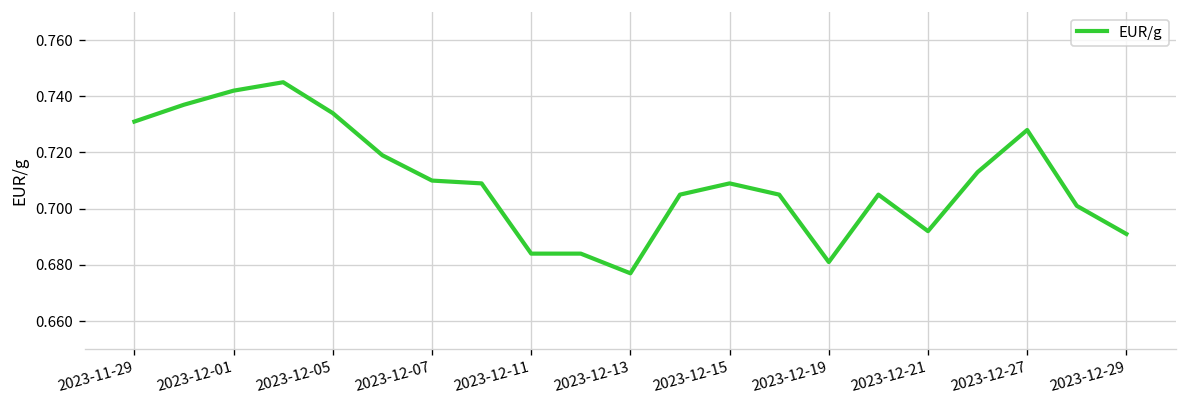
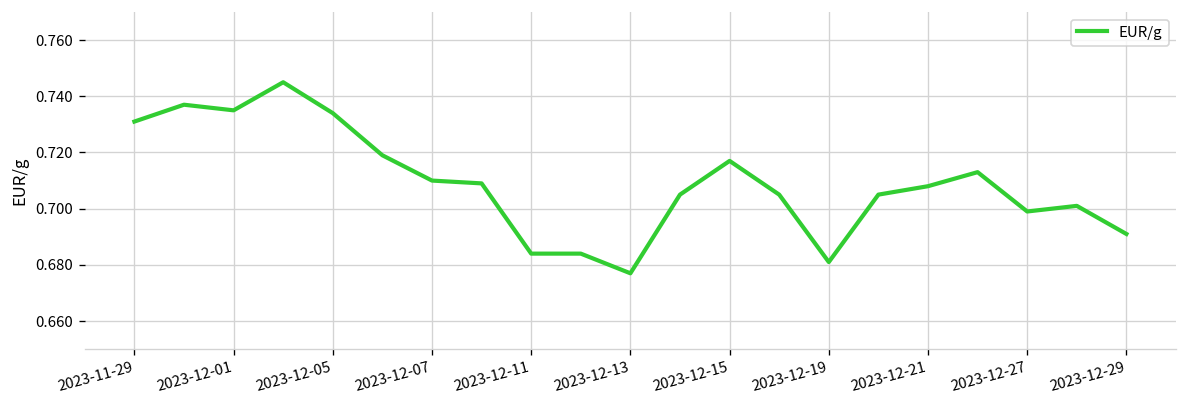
2023-12-01: 0.742 -> 0.735
2023-12-15: 0.709 -> 0.717
2023-12-21: 0.692 -> 0.708
2023-12-27: 0.728 -> 0.699
